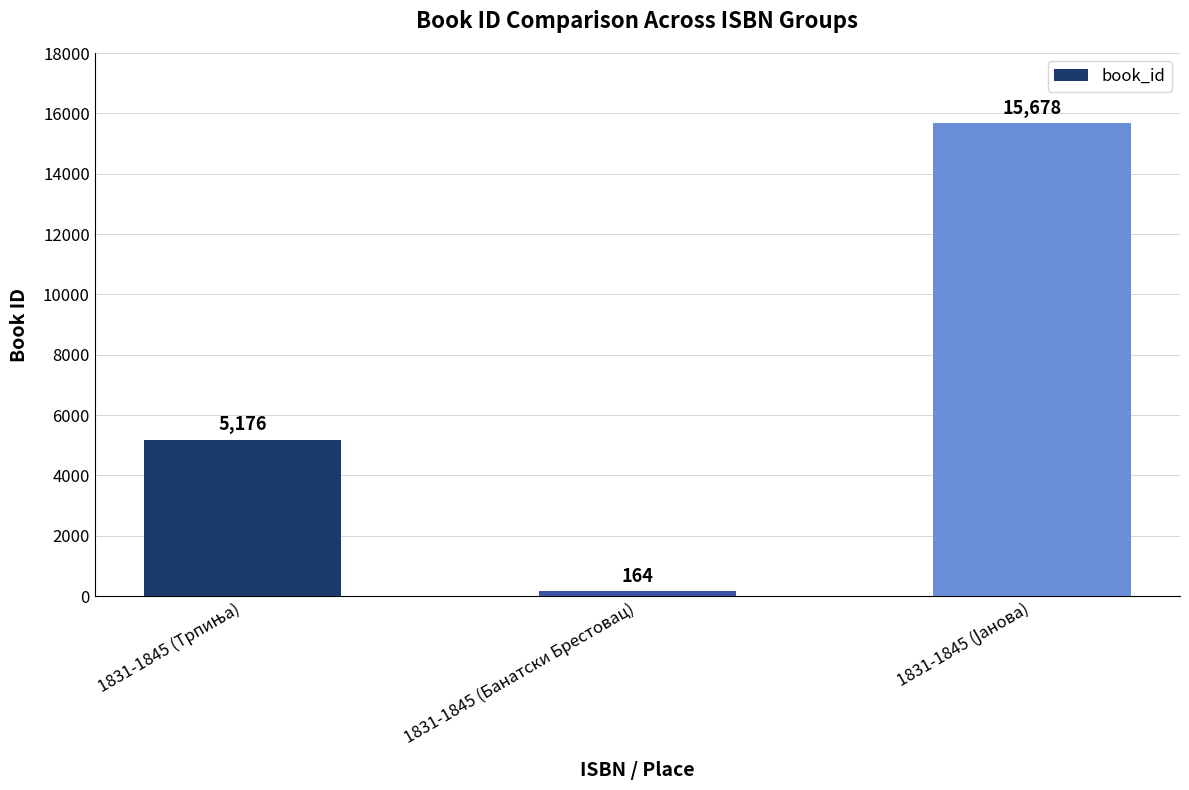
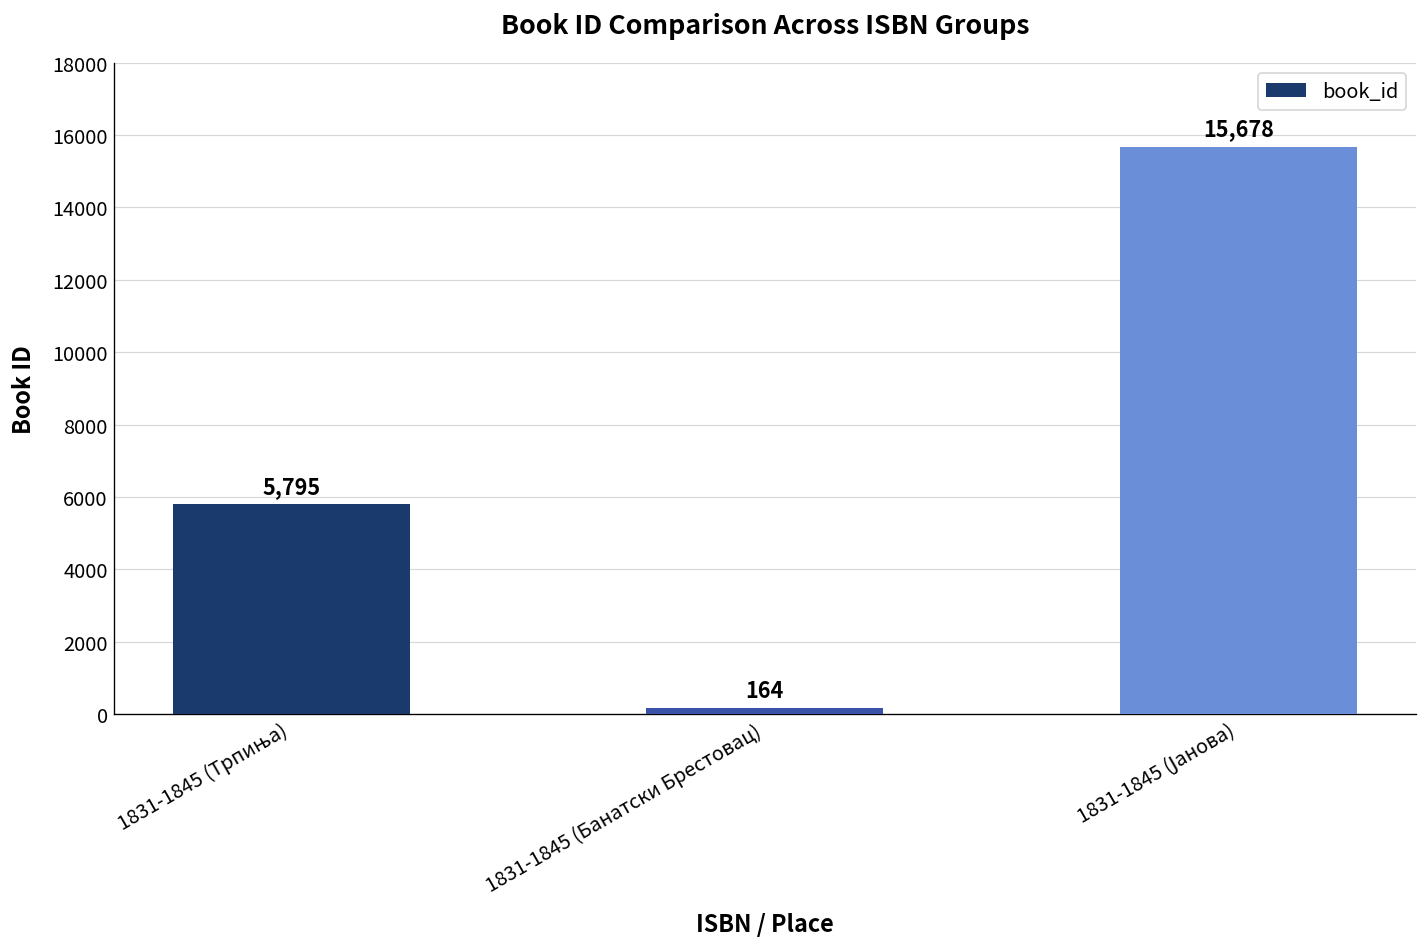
1831-1845 (Трпиња): 5,176 -> 5,795
